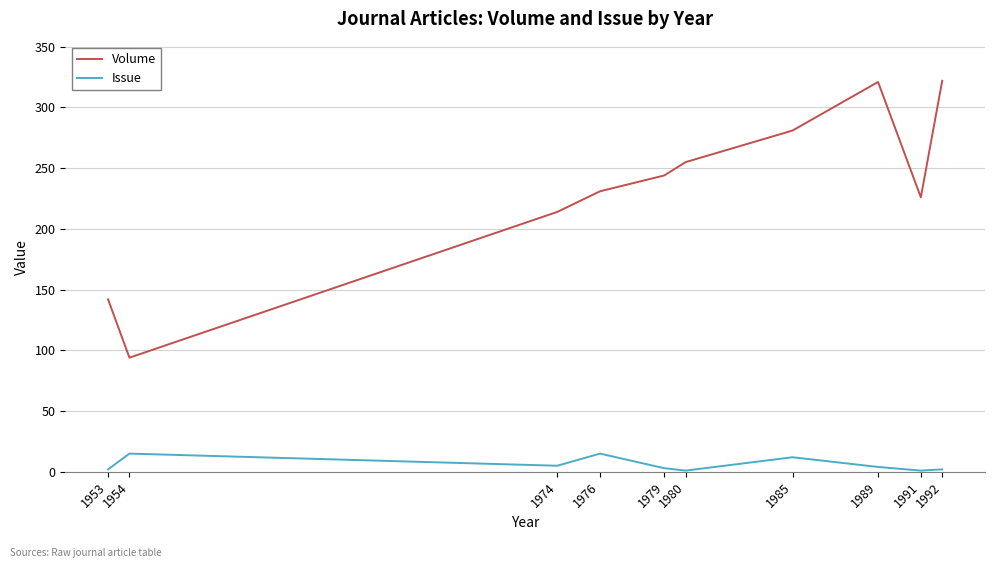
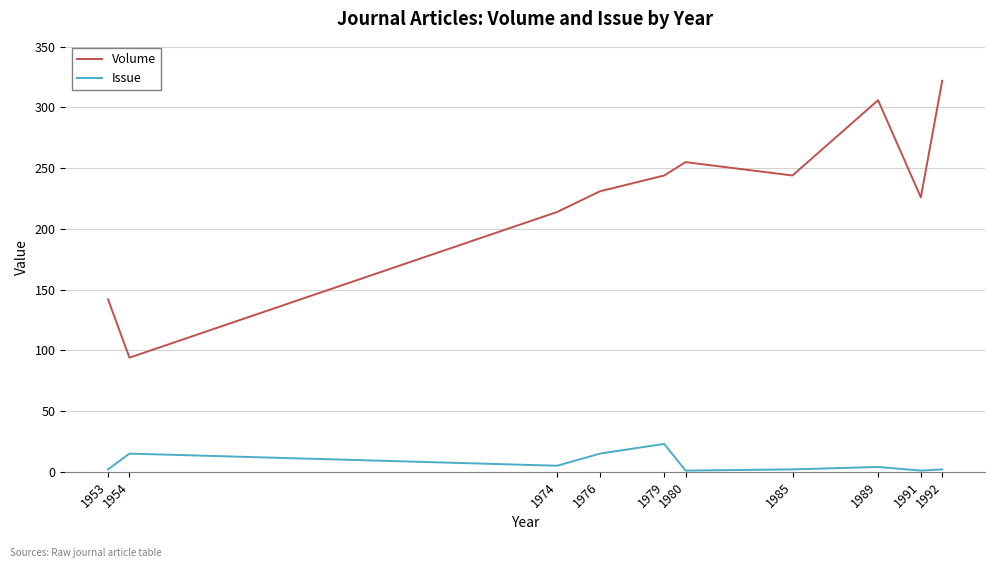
Issue, 1979: 3 -> 23
Volume, 1985: 281 -> 244
Issue, 1985: 12 -> 2
Volume, 1989: 321 -> 306
